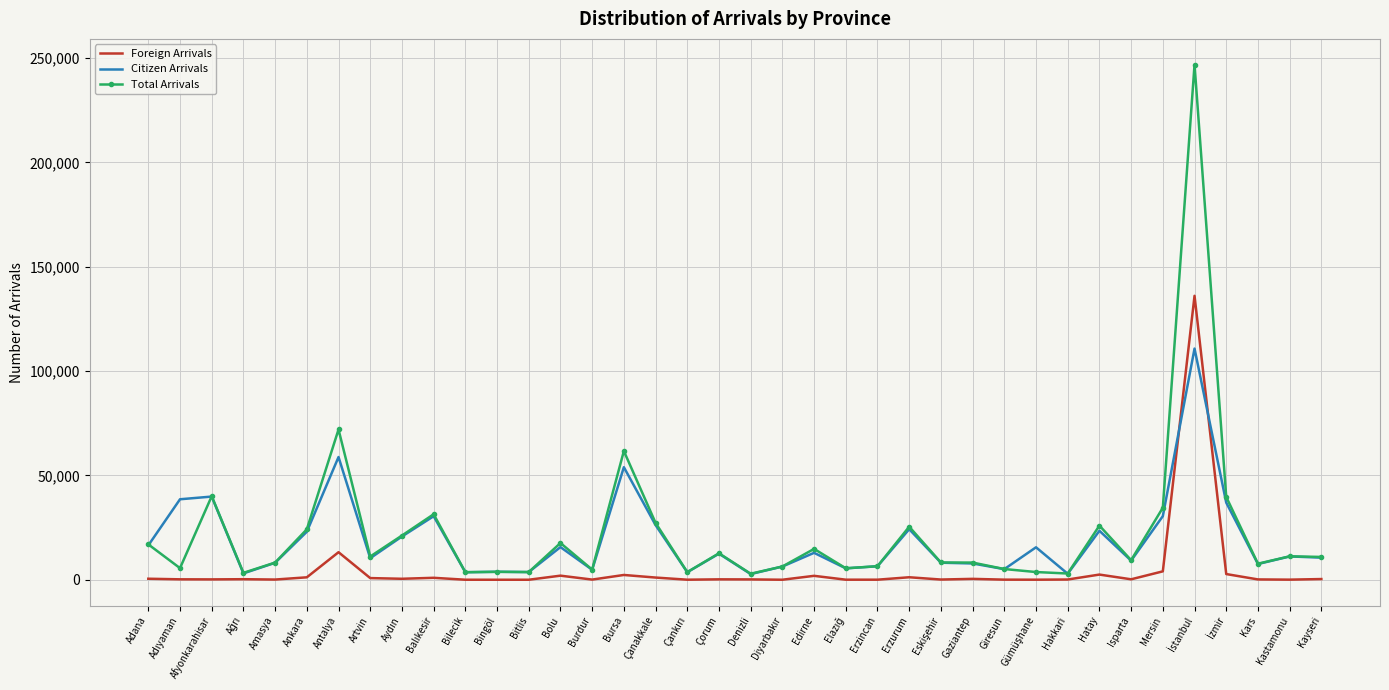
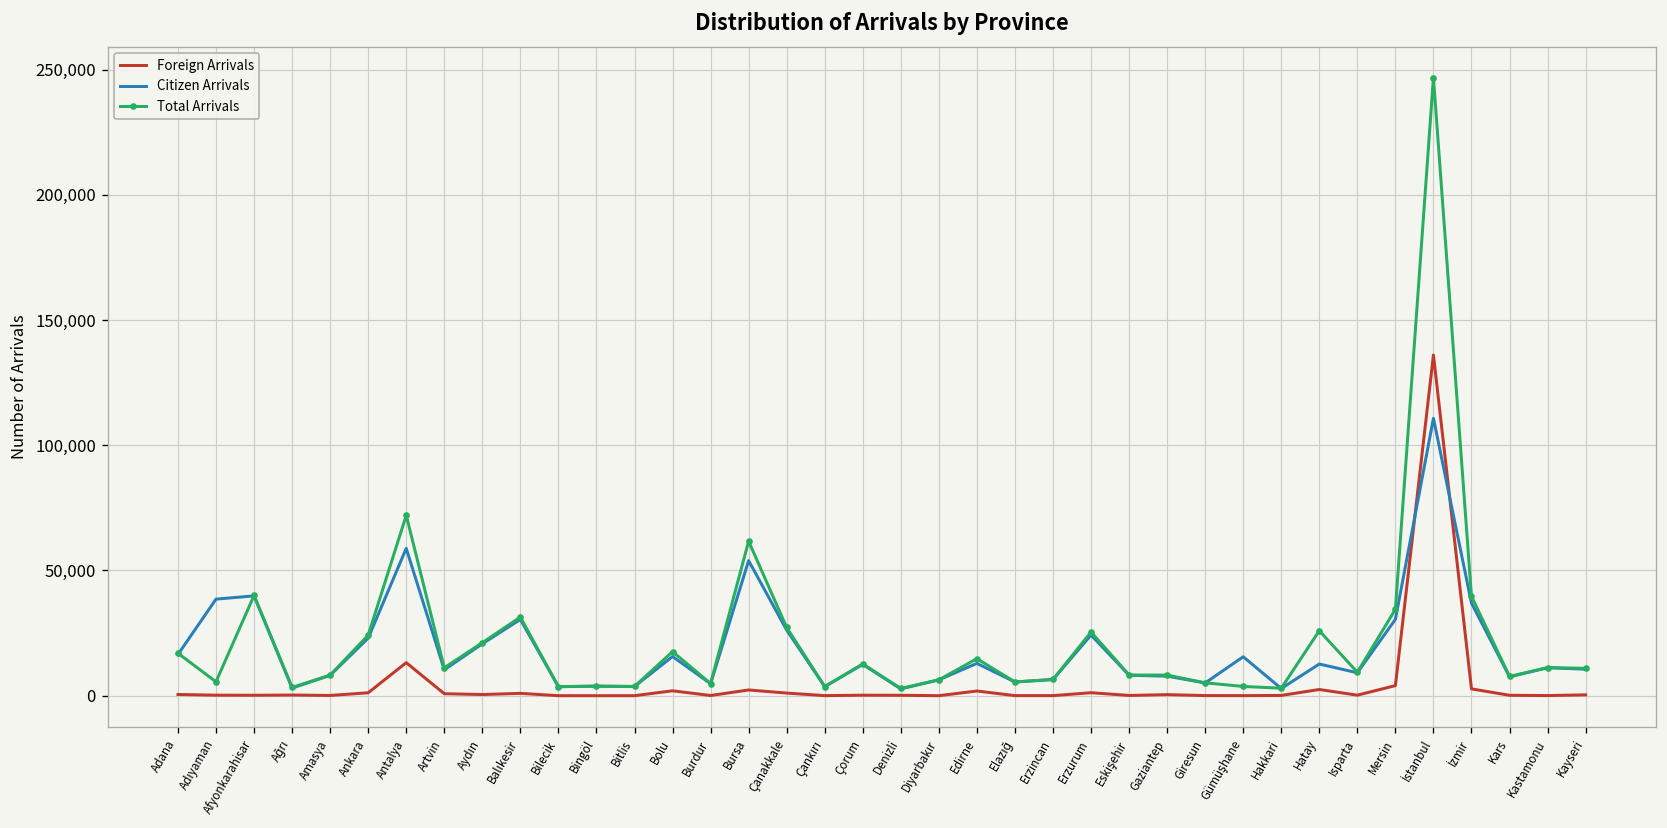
Citizen Arrivals, Hatay: 23,000 -> 13,000
